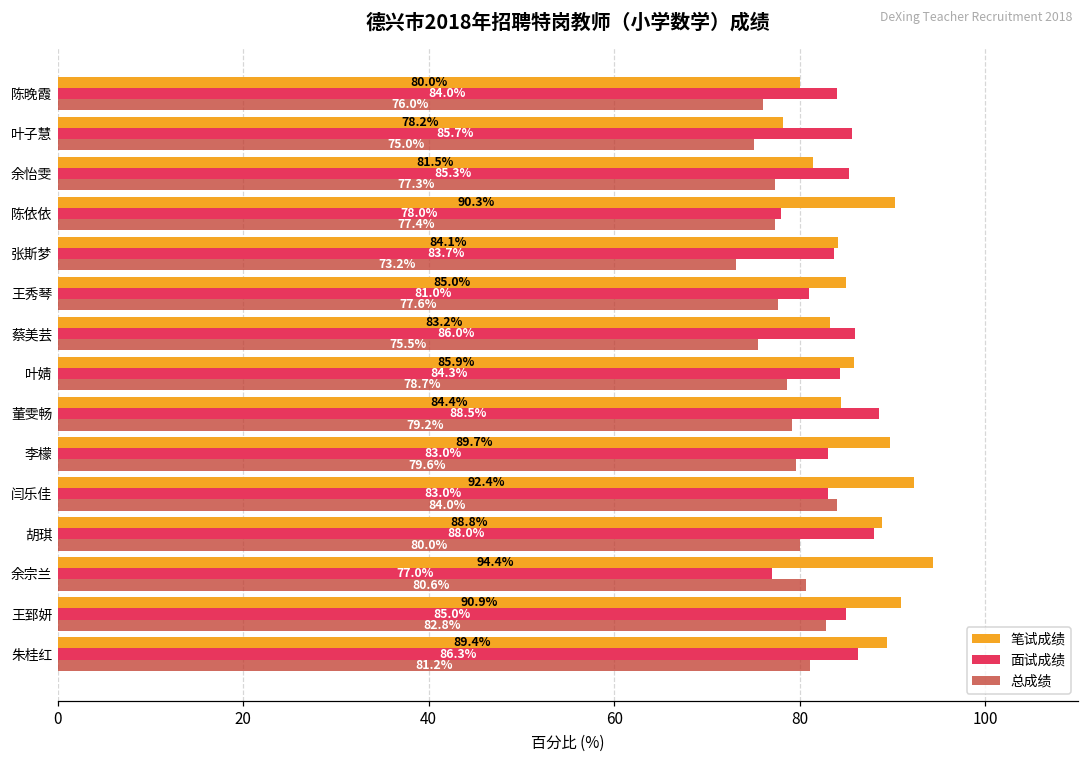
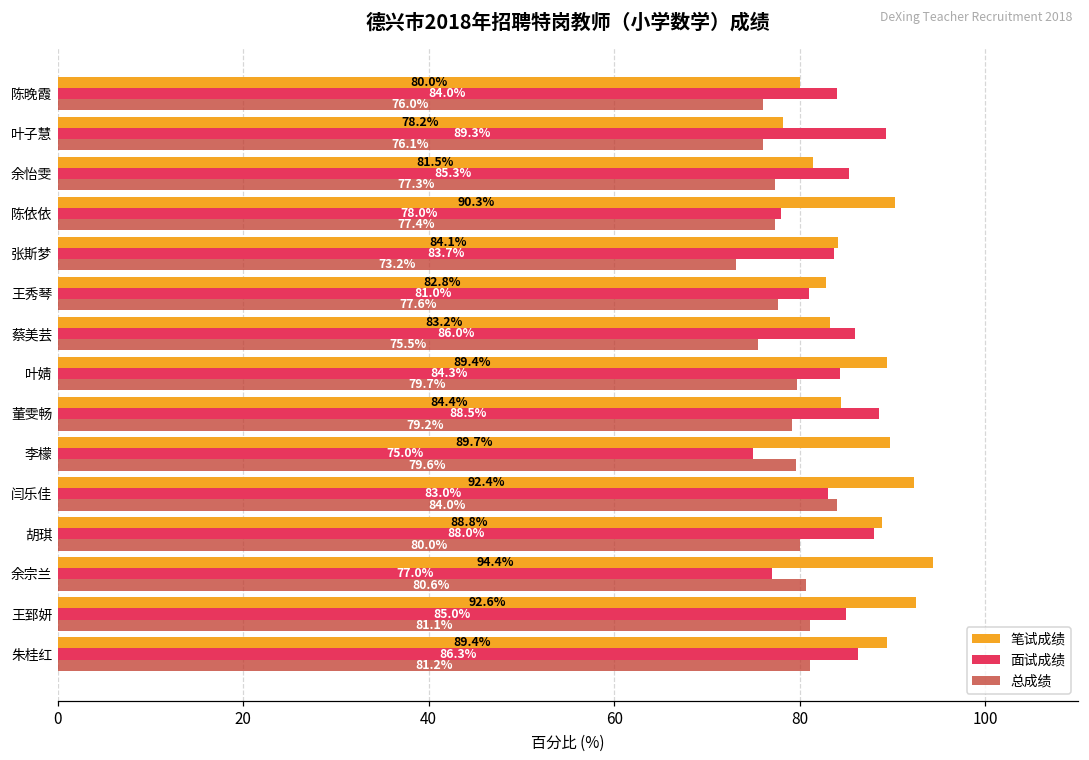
面试成绩, 叶子慧: 85.7% -> 89.3%
总成绩, 叶子慧: 75.0% -> 76.1%
笔试成绩, 王秀琴: 85.0% -> 82.8%
笔试成绩, 叶婧: 85.9% -> 89.4%
总成绩, 叶婧: 78.7% -> 79.7%
面试成绩, 李檬: 83.0% -> 75.0%
笔试成绩, 王郅妍: 90.9% -> 92.6%
总成绩, 王郅妍: 82.8% -> 81.1%
